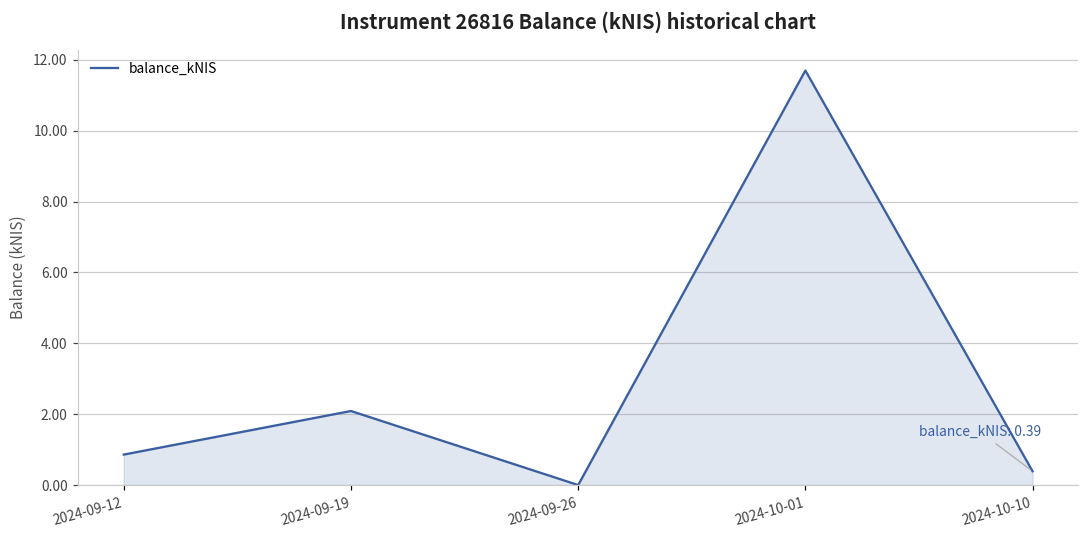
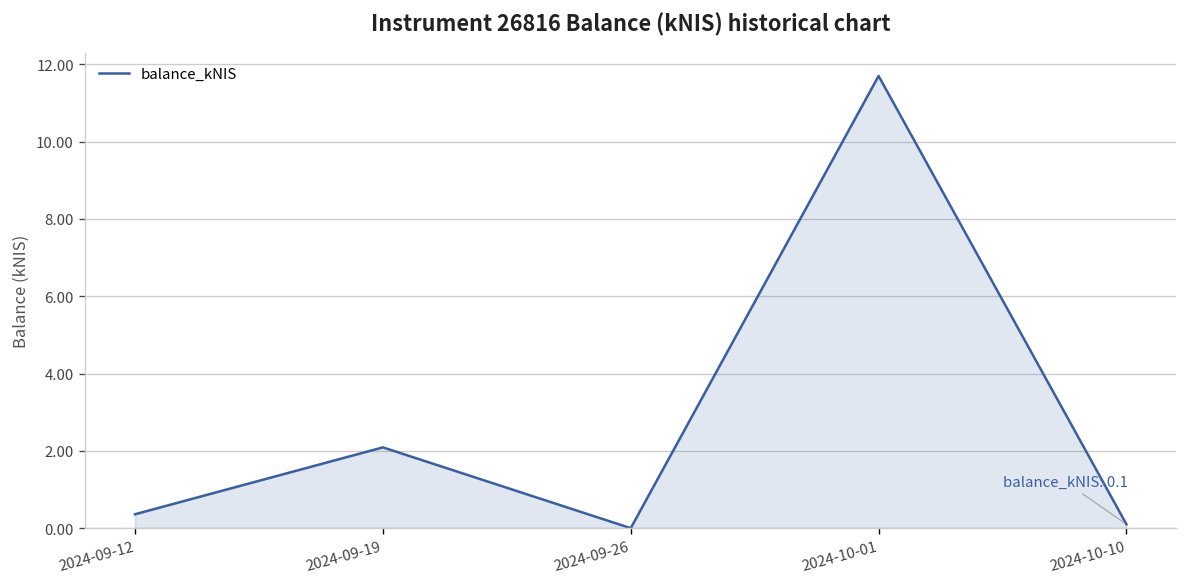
2024-09-12: 0.9 -> 0.4
2024-10-10: 0.39 -> 0.1
